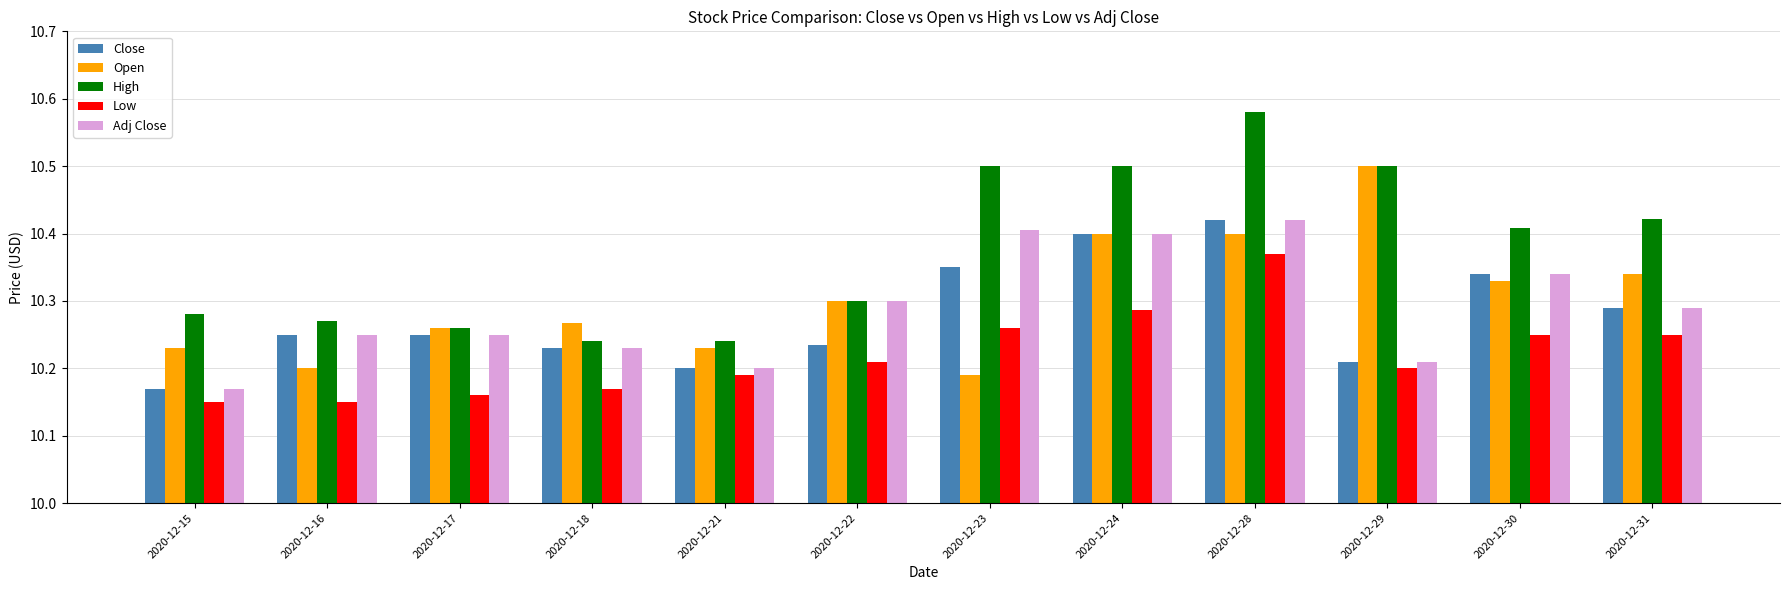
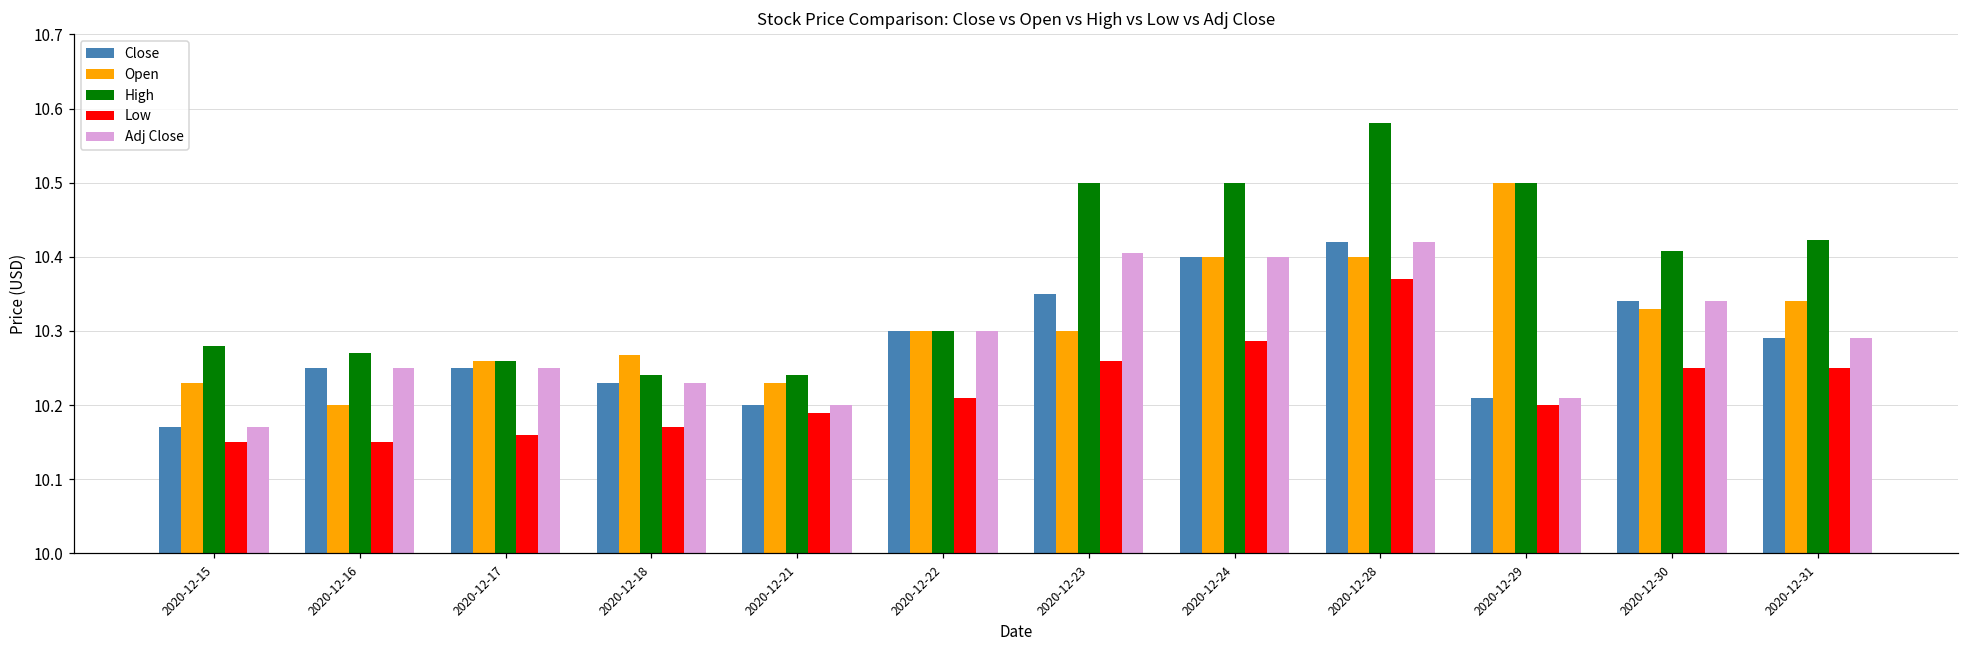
Close, 2020-12-22: 10.23 -> 10.30
Open, 2020-12-23: 10.19 -> 10.30
